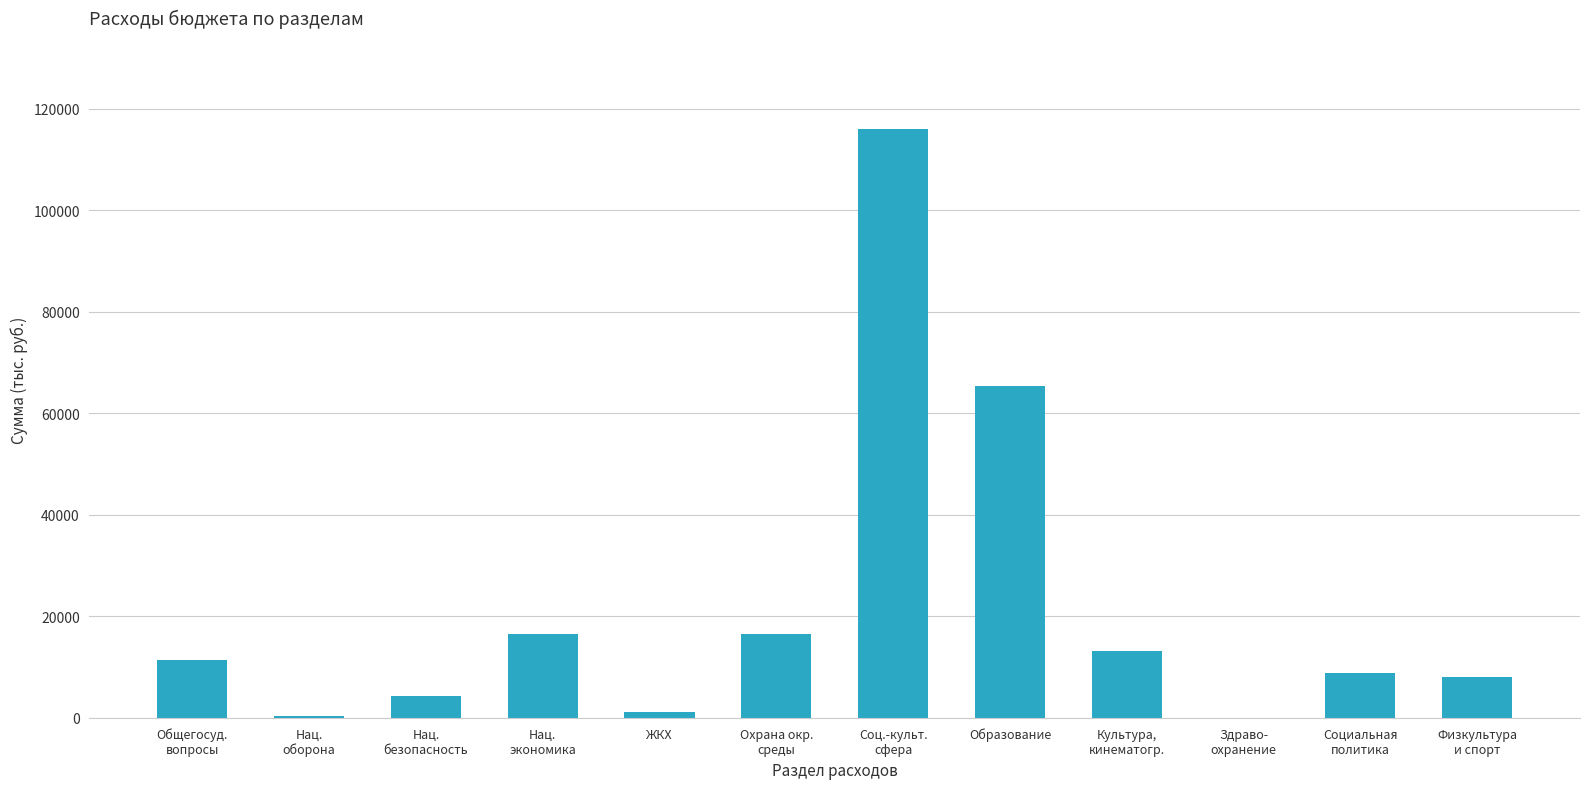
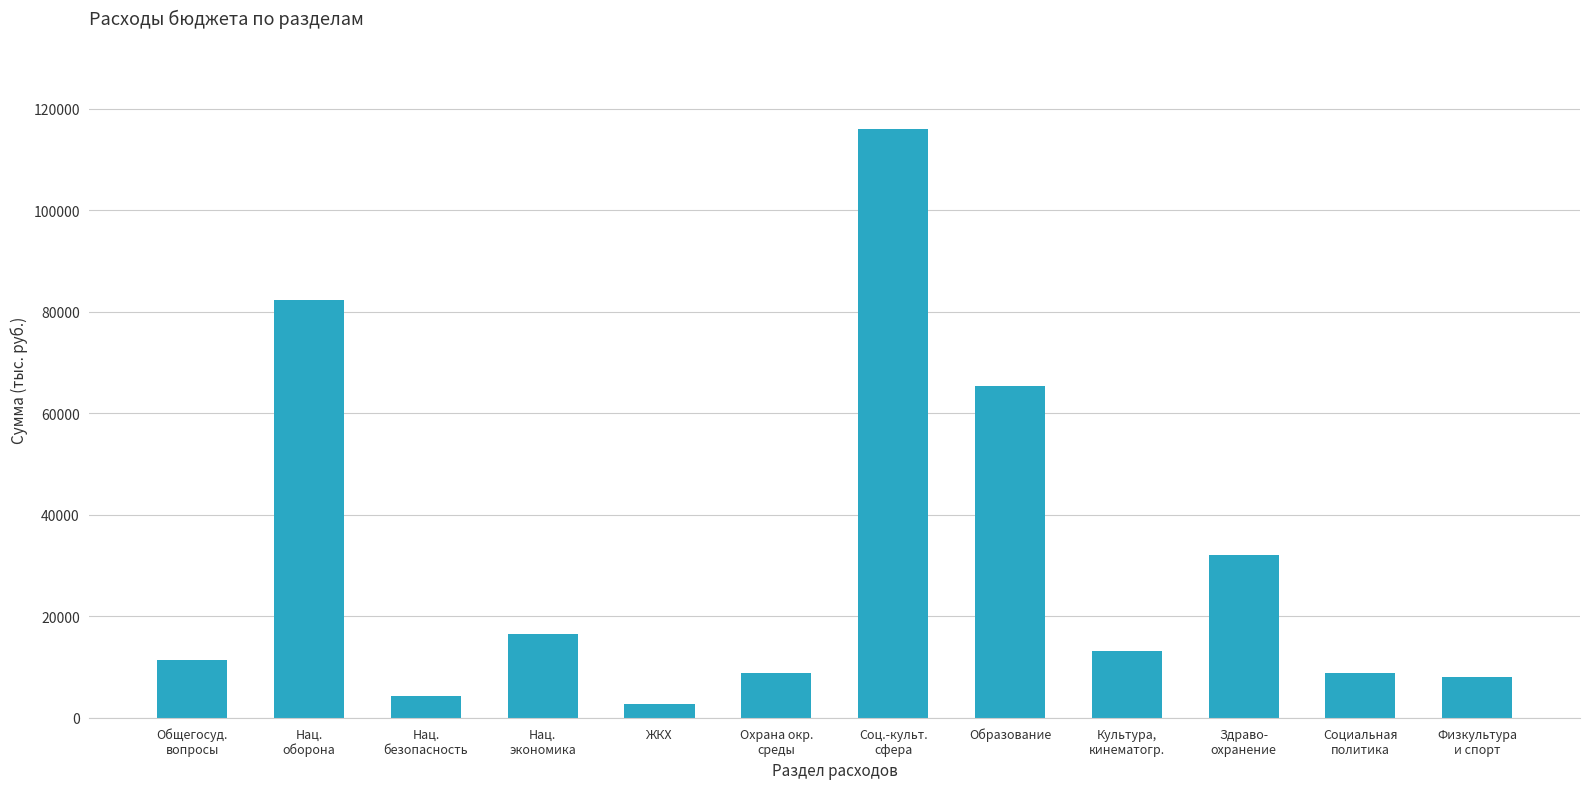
Нац. оборона: 0 -> 82000
ЖКХ: 1000 -> 3000
Охрана окр. среды: 16000 -> 9000
Здраво- охранение: 0 -> 32000
